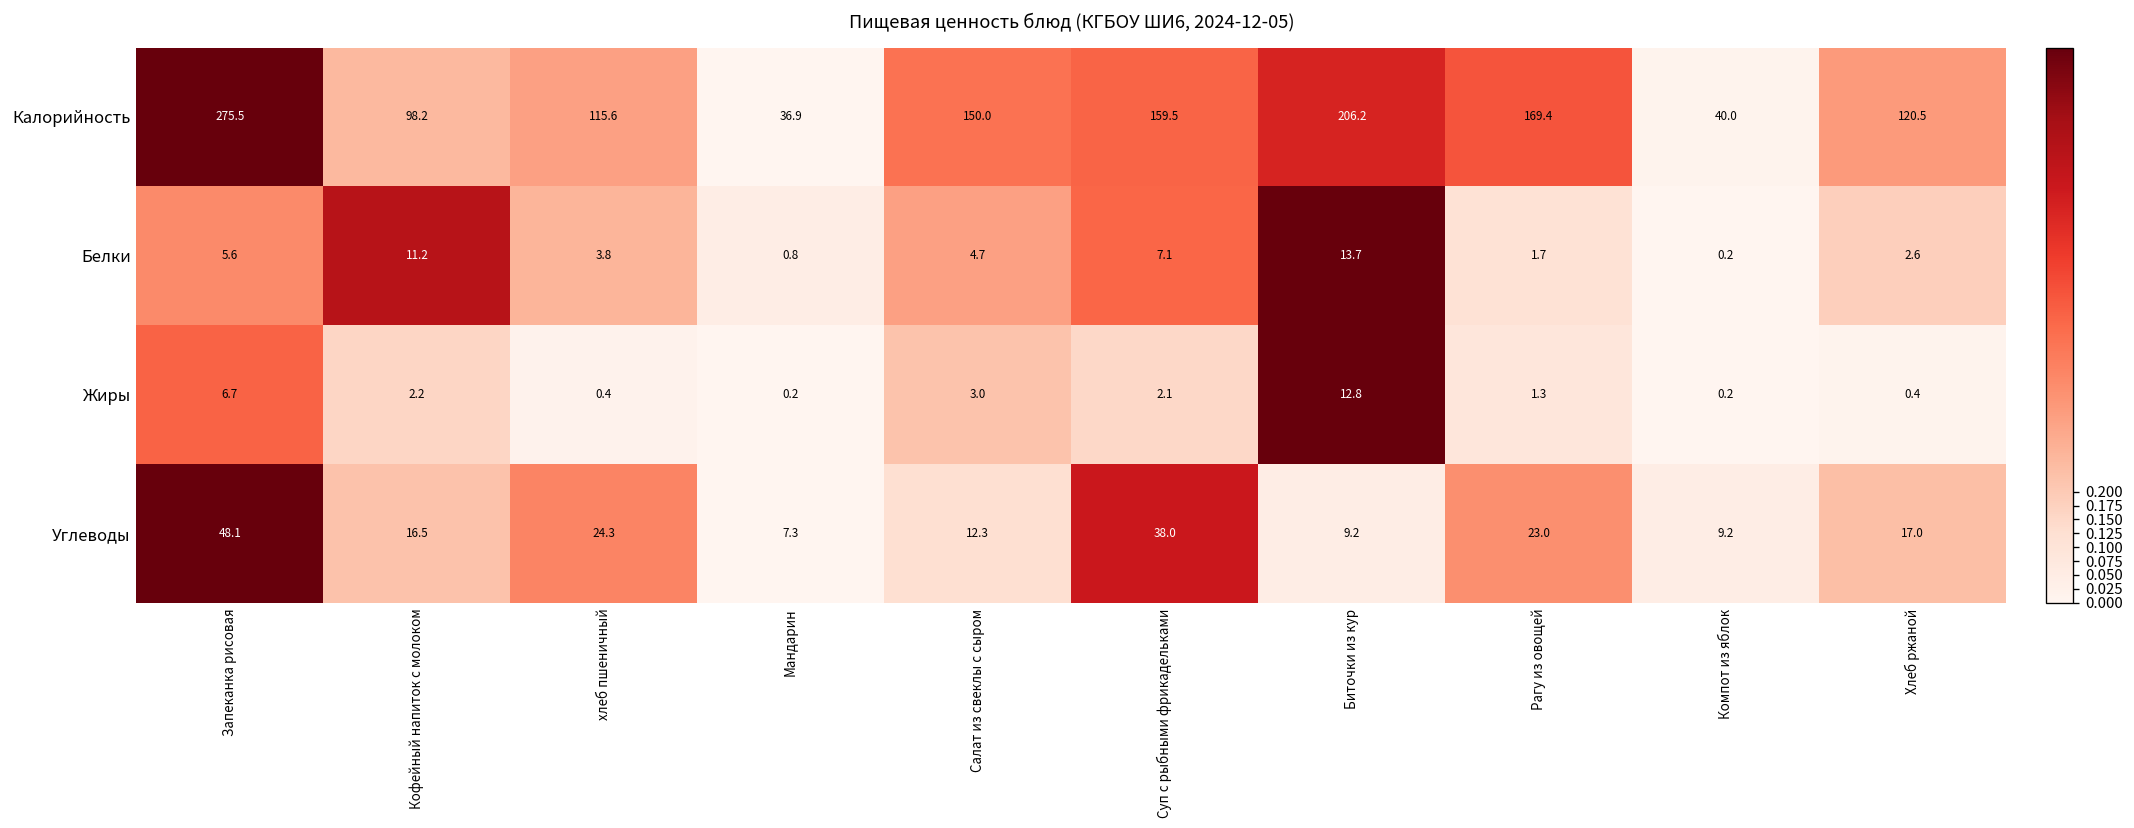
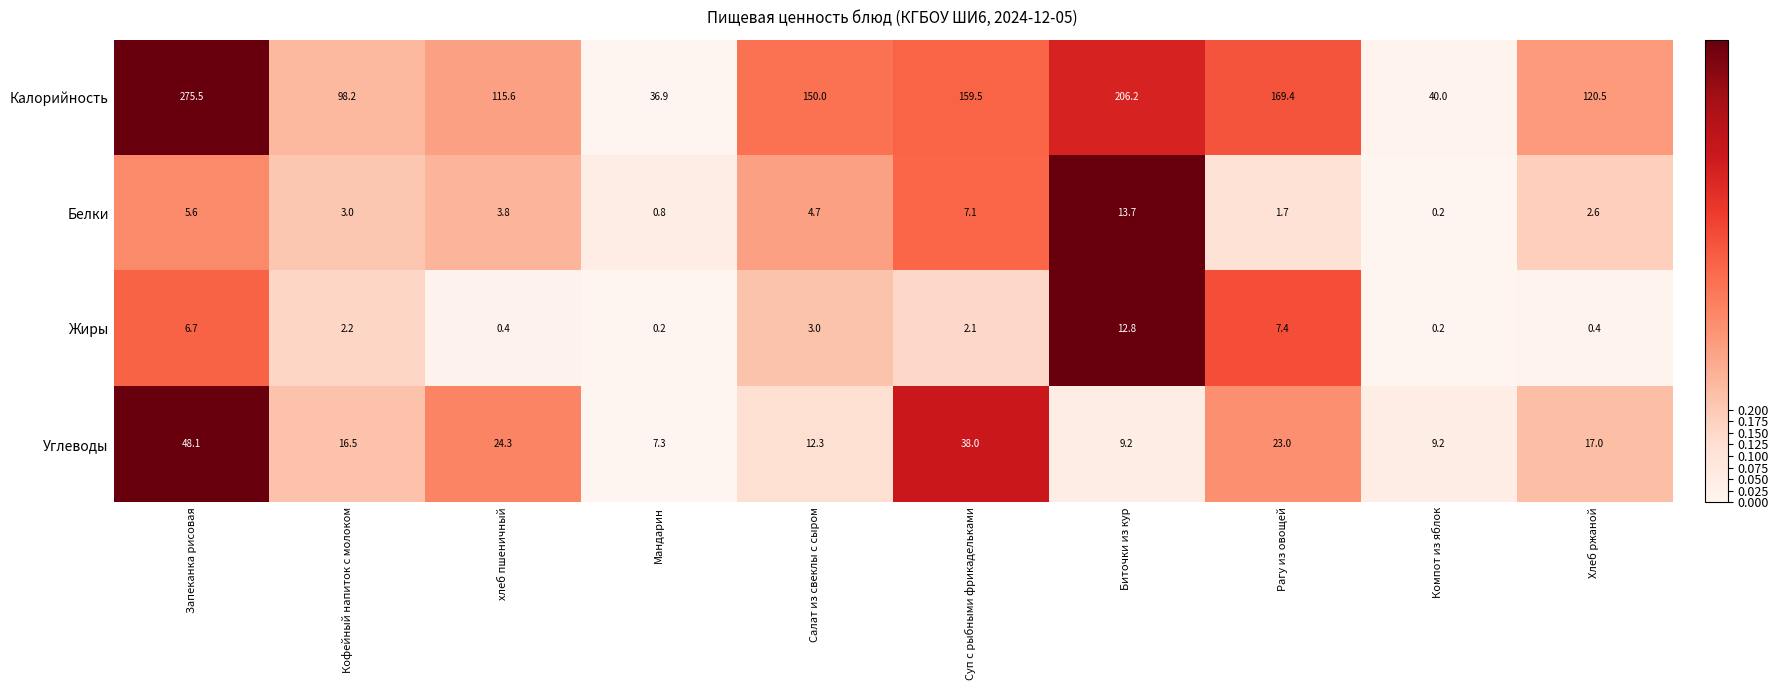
Белки, Кофейный напиток с молоком: 11.2 -> 3.0
Жиры, Рагу из овощей: 1.3 -> 7.4
